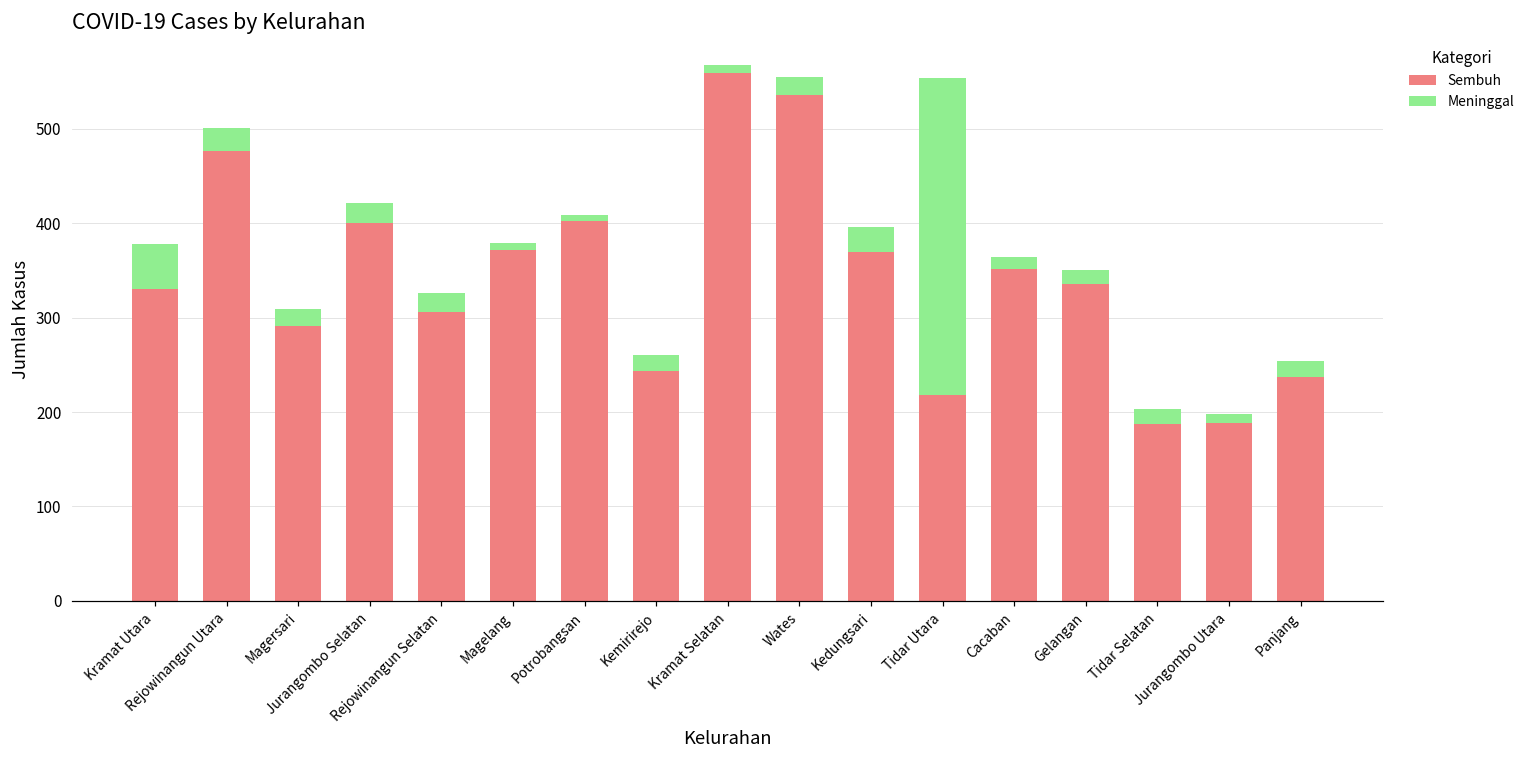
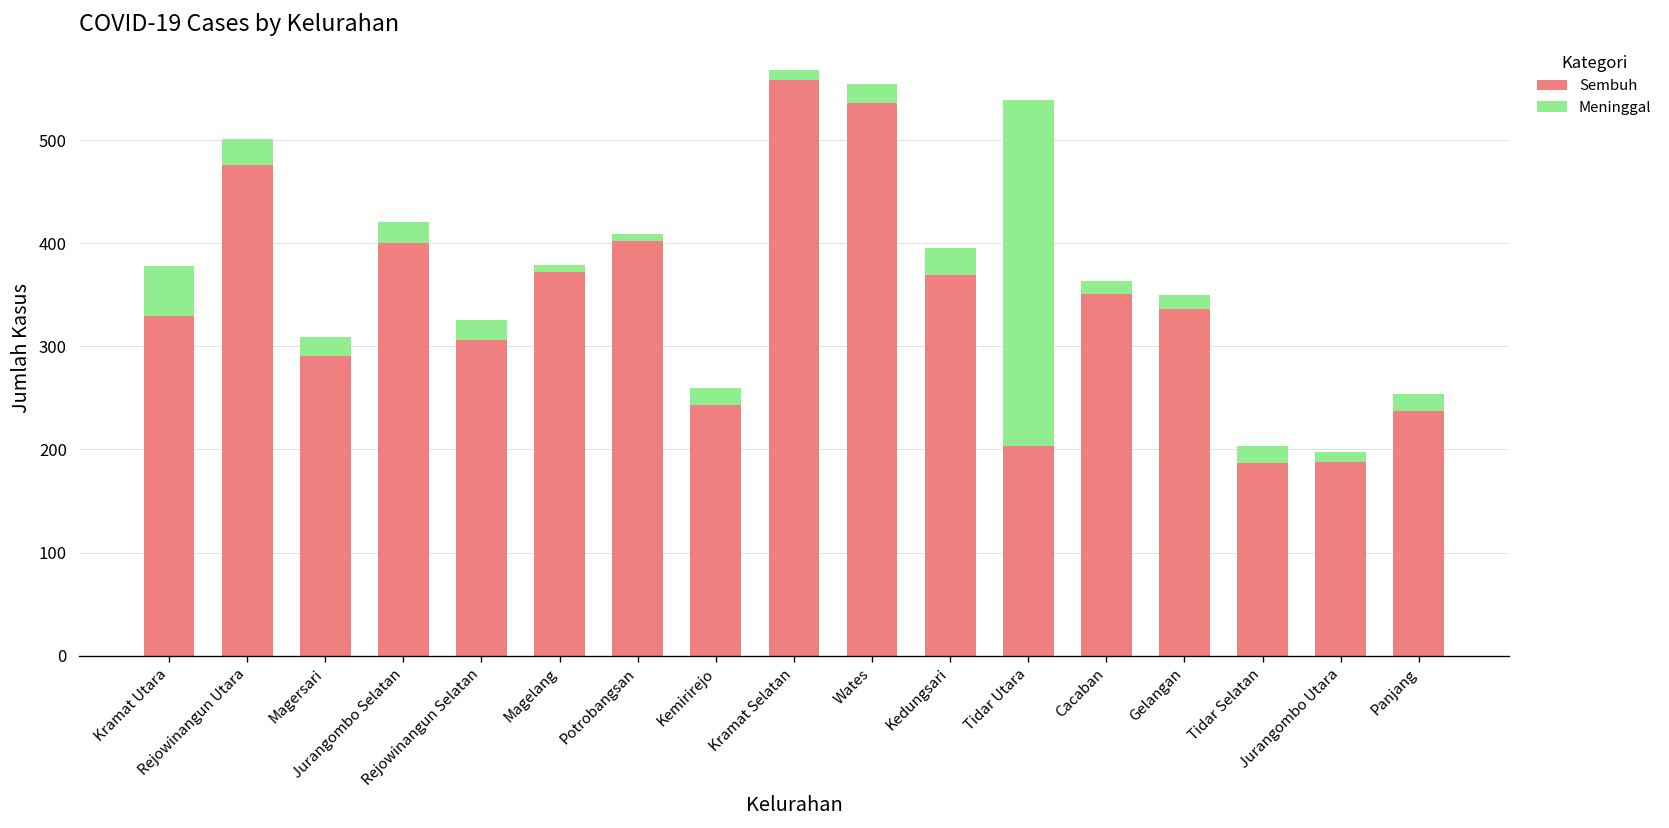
Sembuh, Tidar Utara: 220 -> 200
